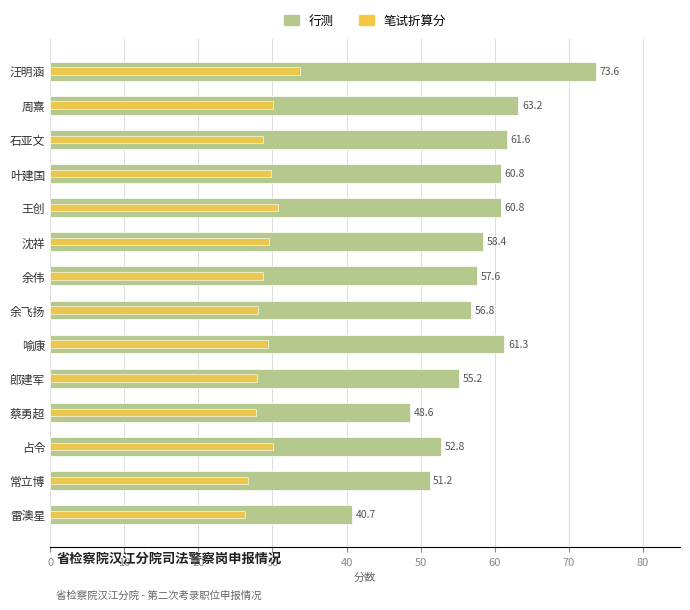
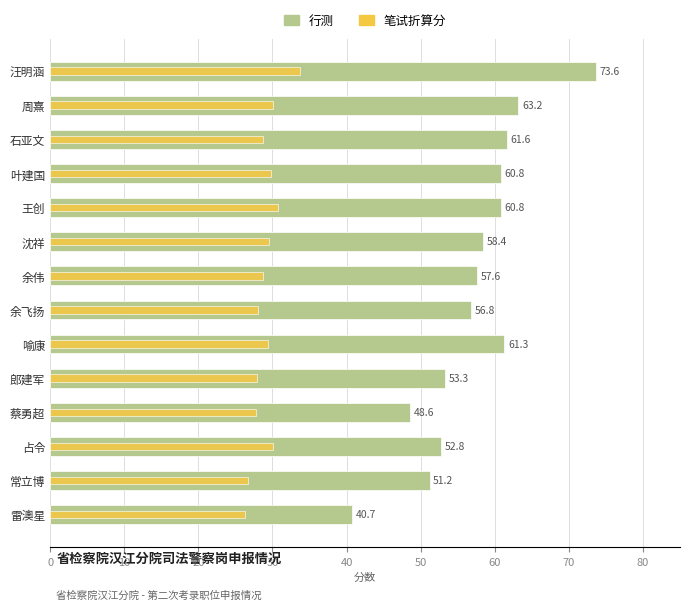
行测, 郎建军: 55.2 -> 53.3
